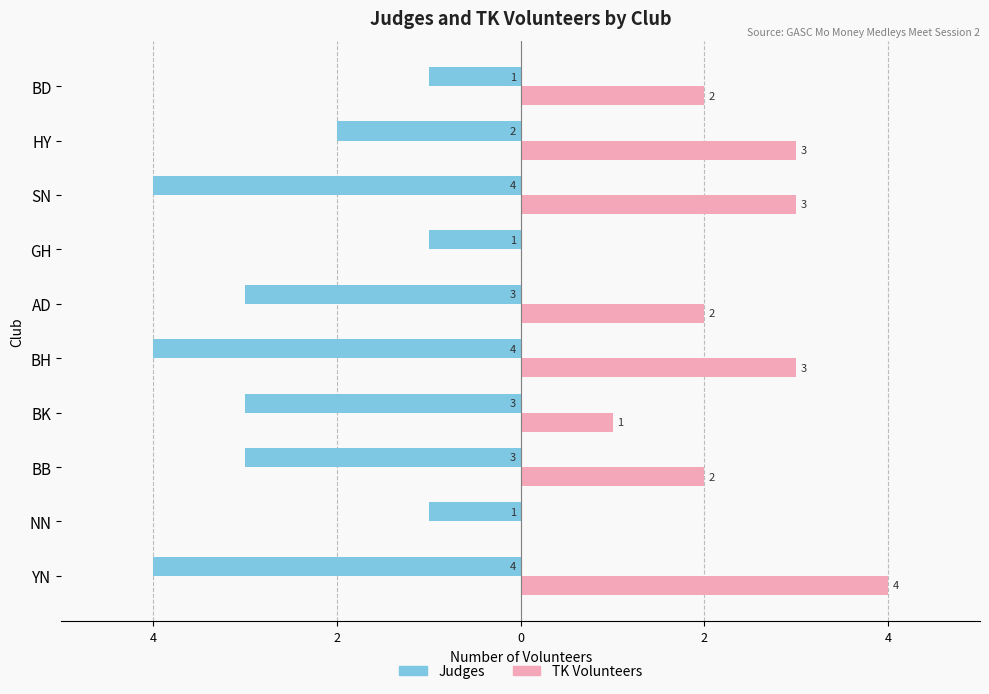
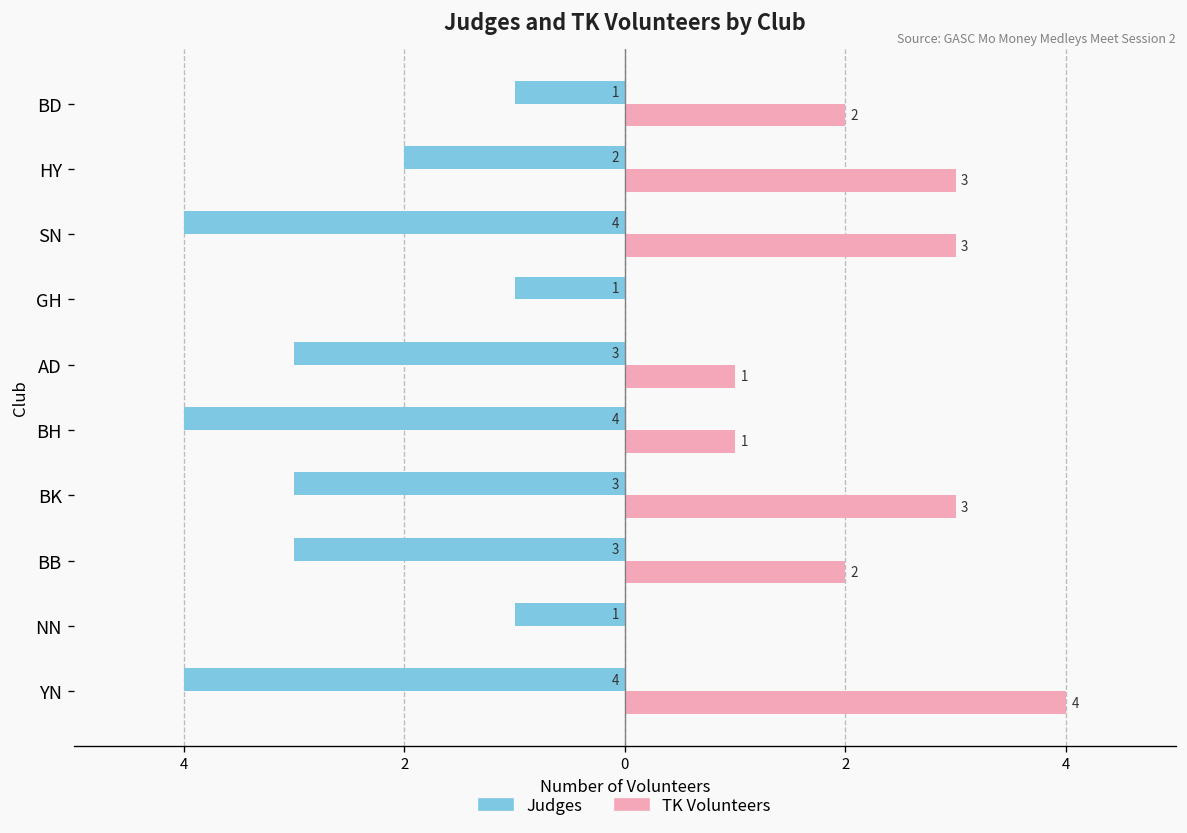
TK Volunteers, AD: 2 -> 1
TK Volunteers, BH: 3 -> 1
TK Volunteers, BK: 1 -> 3
